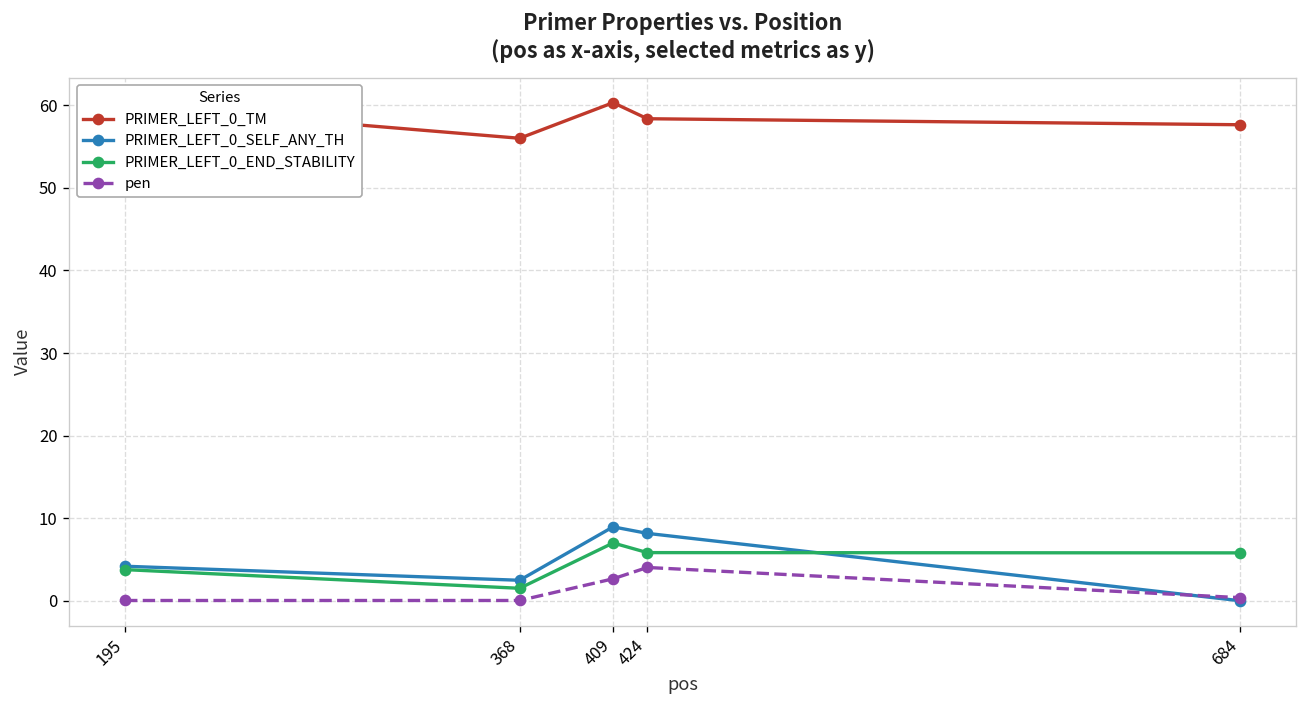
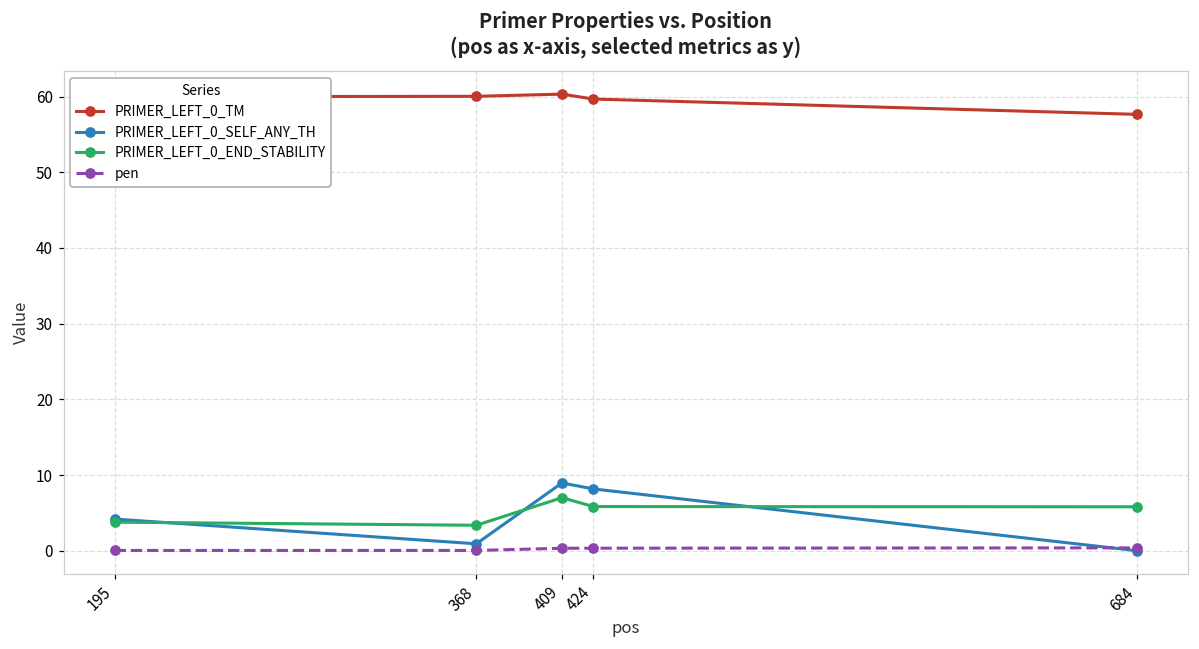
PRIMER_LEFT_0_TM, 368: 56 -> 60
PRIMER_LEFT_0_SELF_ANY_TH, 368: 2 -> 1
PRIMER_LEFT_0_END_STABILITY, 368: 2 -> 3
pen, 409: 3 -> 0
PRIMER_LEFT_0_TM, 424: 58 -> 60
pen, 424: 4 -> 0
